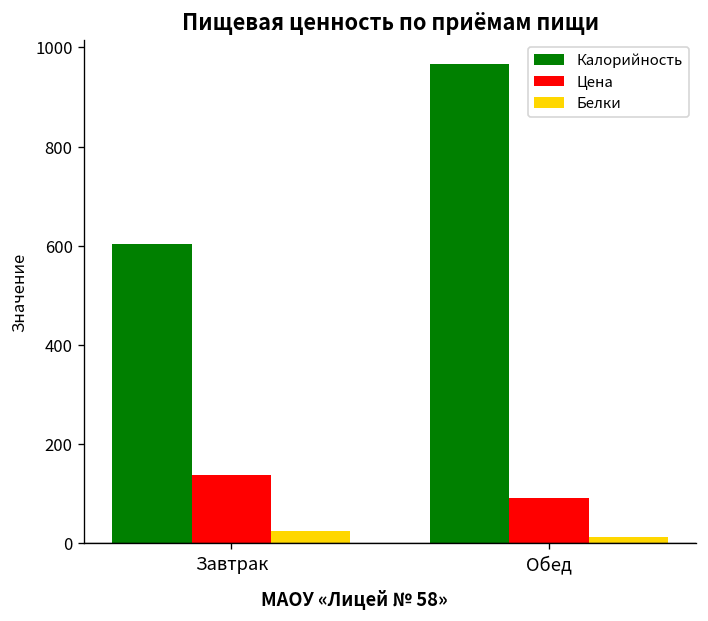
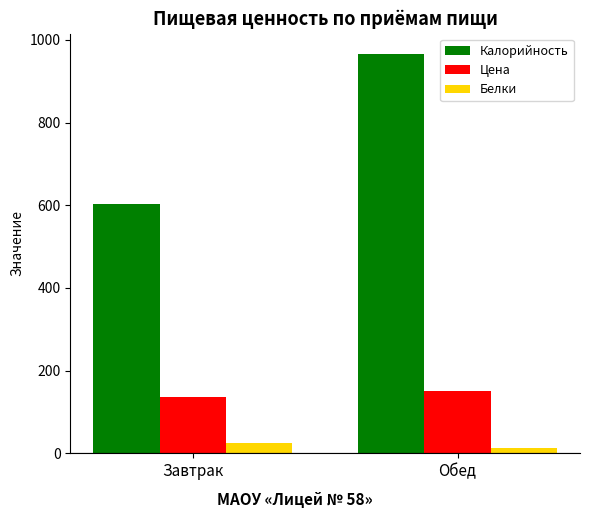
Цена, Обед: 90 -> 150
